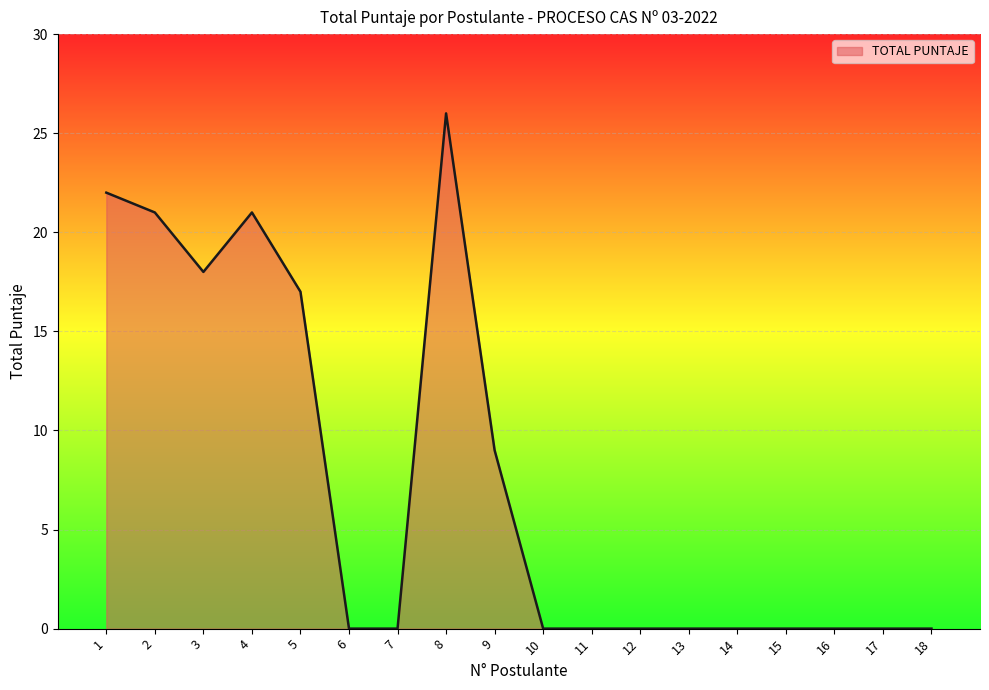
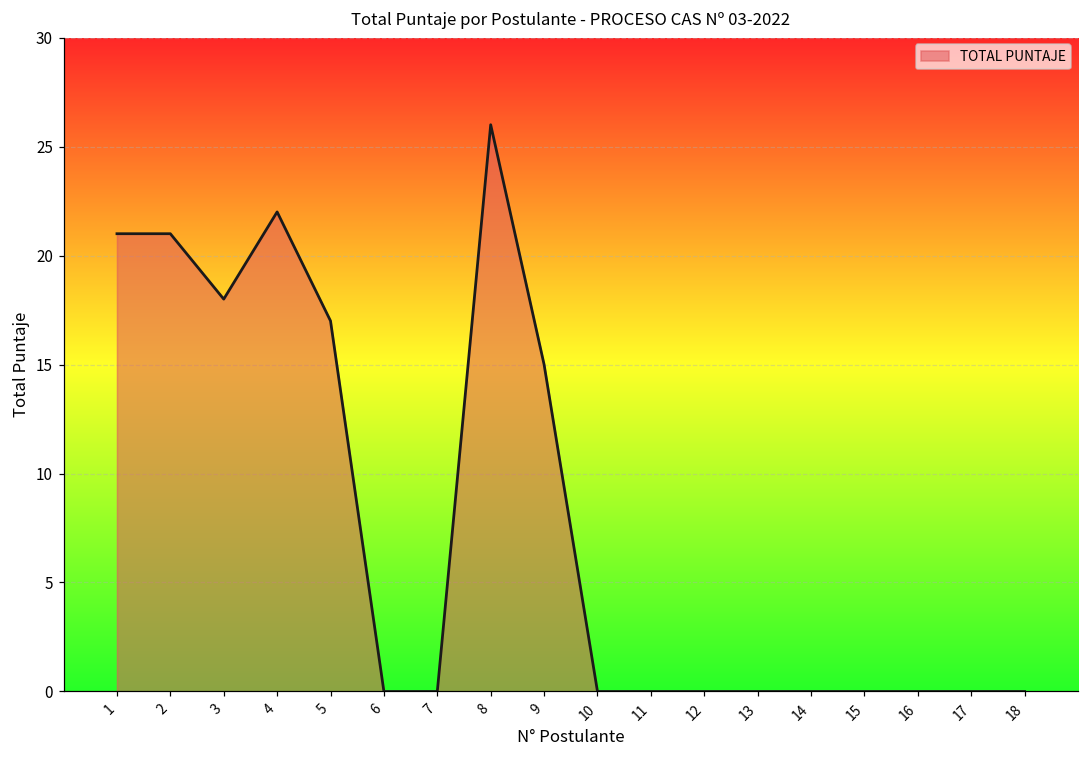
1: 22 -> 21
4: 21 -> 22
9: 9 -> 15
